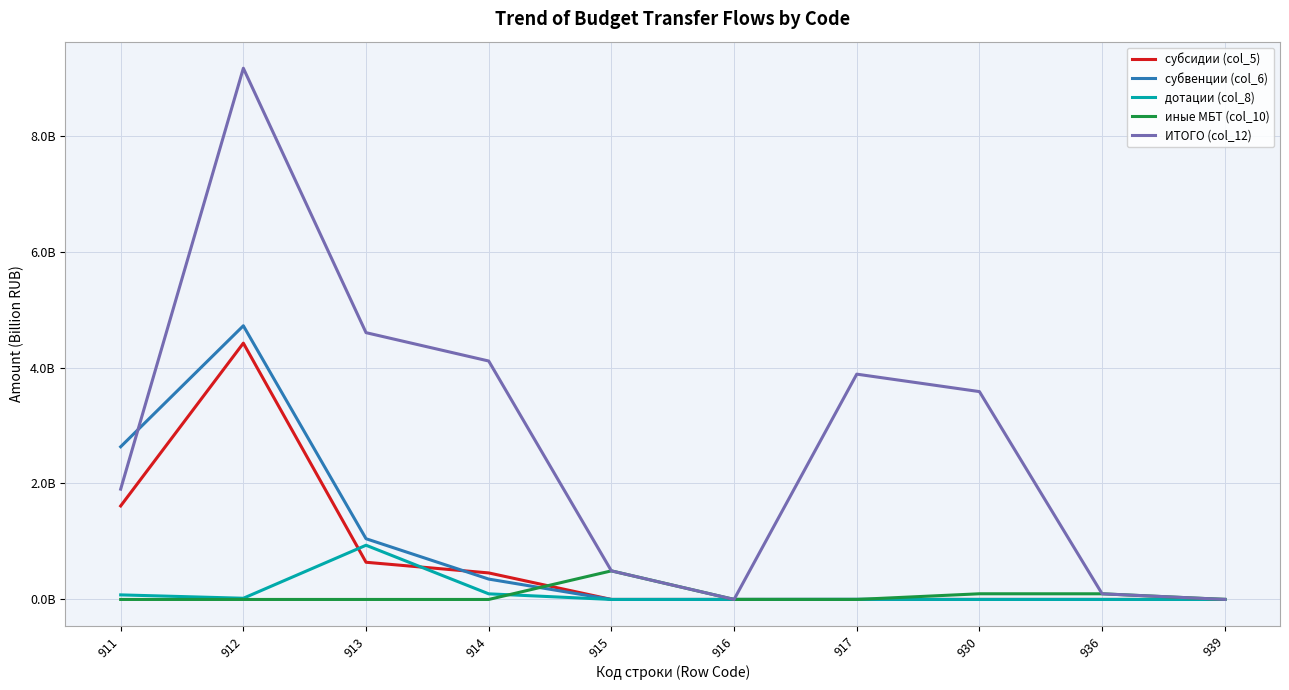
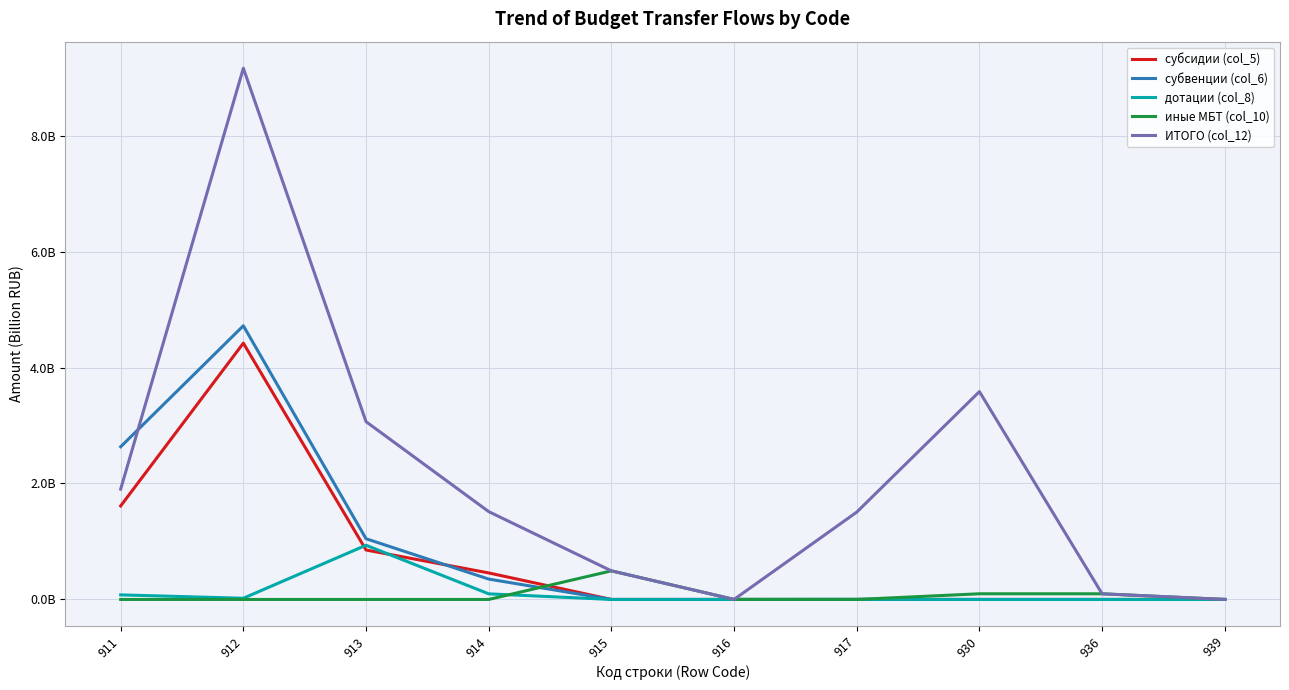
субсидии (col_5), 913: 600000000 -> 900000000
ИТОГО (col_12), 913: 4600000000 -> 3100000000
ИТОГО (col_12), 914: 4100000000 -> 1500000000
ИТОГО (col_12), 917: 3900000000 -> 1500000000
